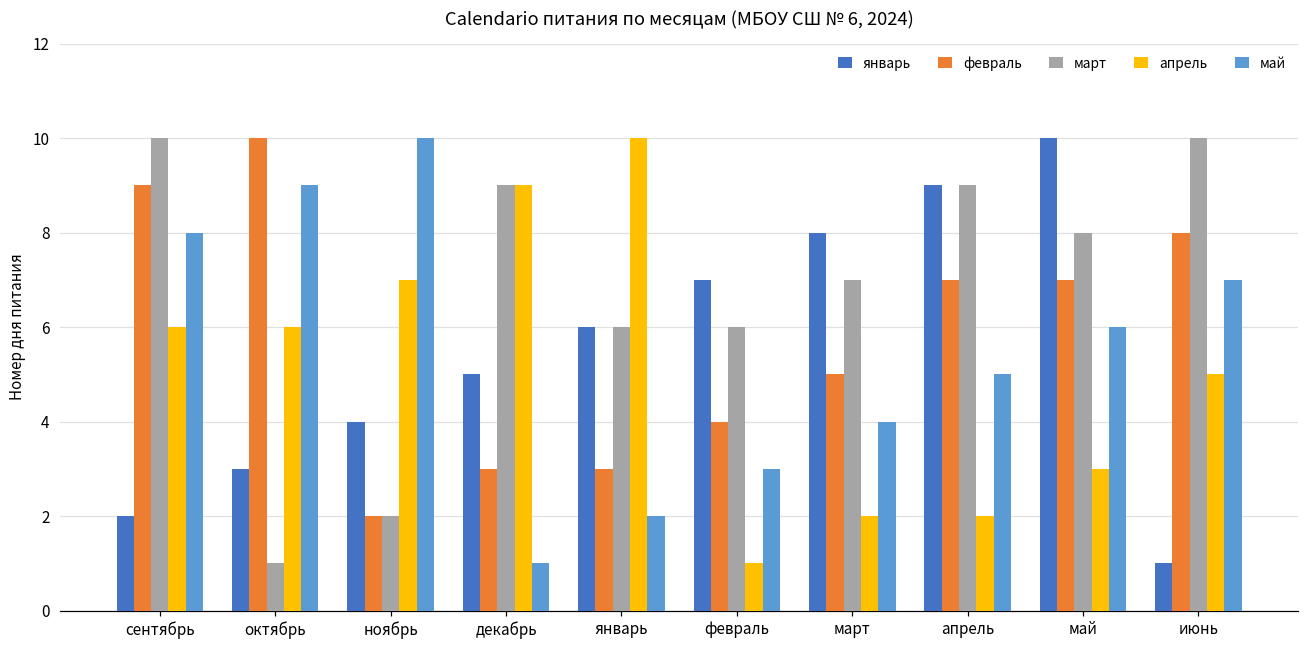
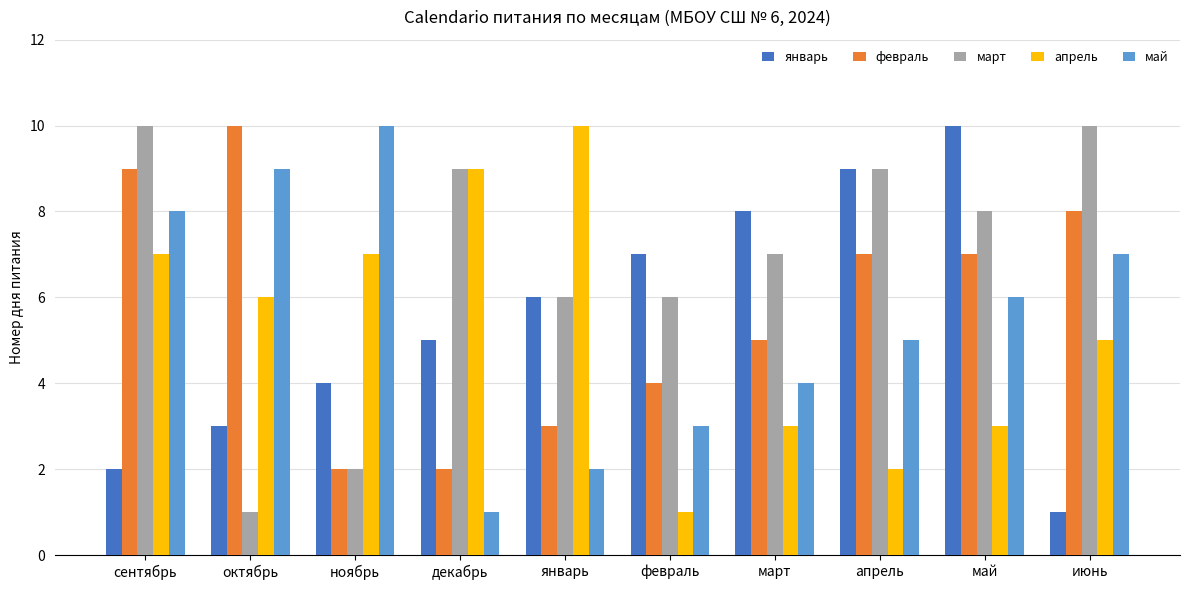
апрель, сентябрь: 6 -> 7
февраль, декабрь: 3 -> 2
апрель, март: 2 -> 3
